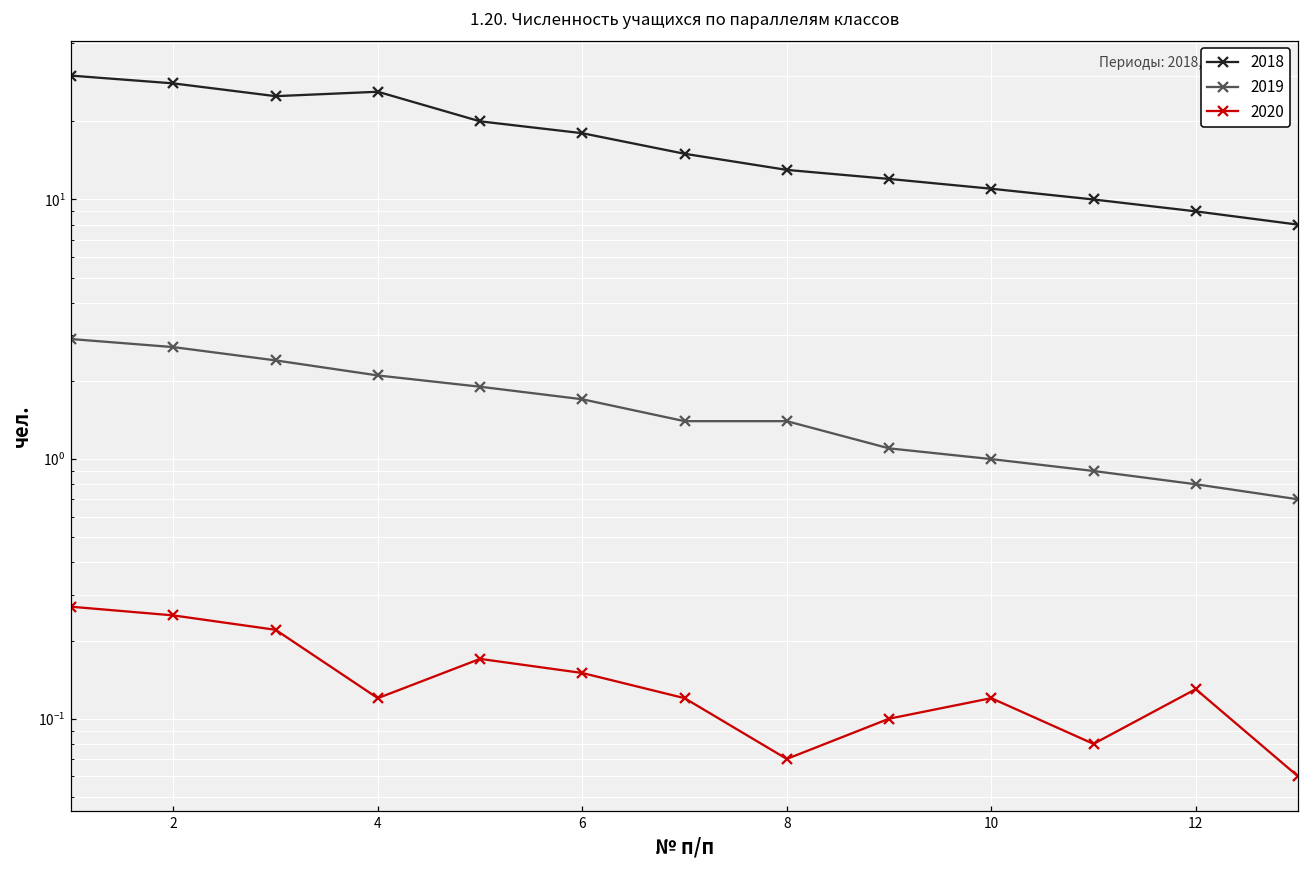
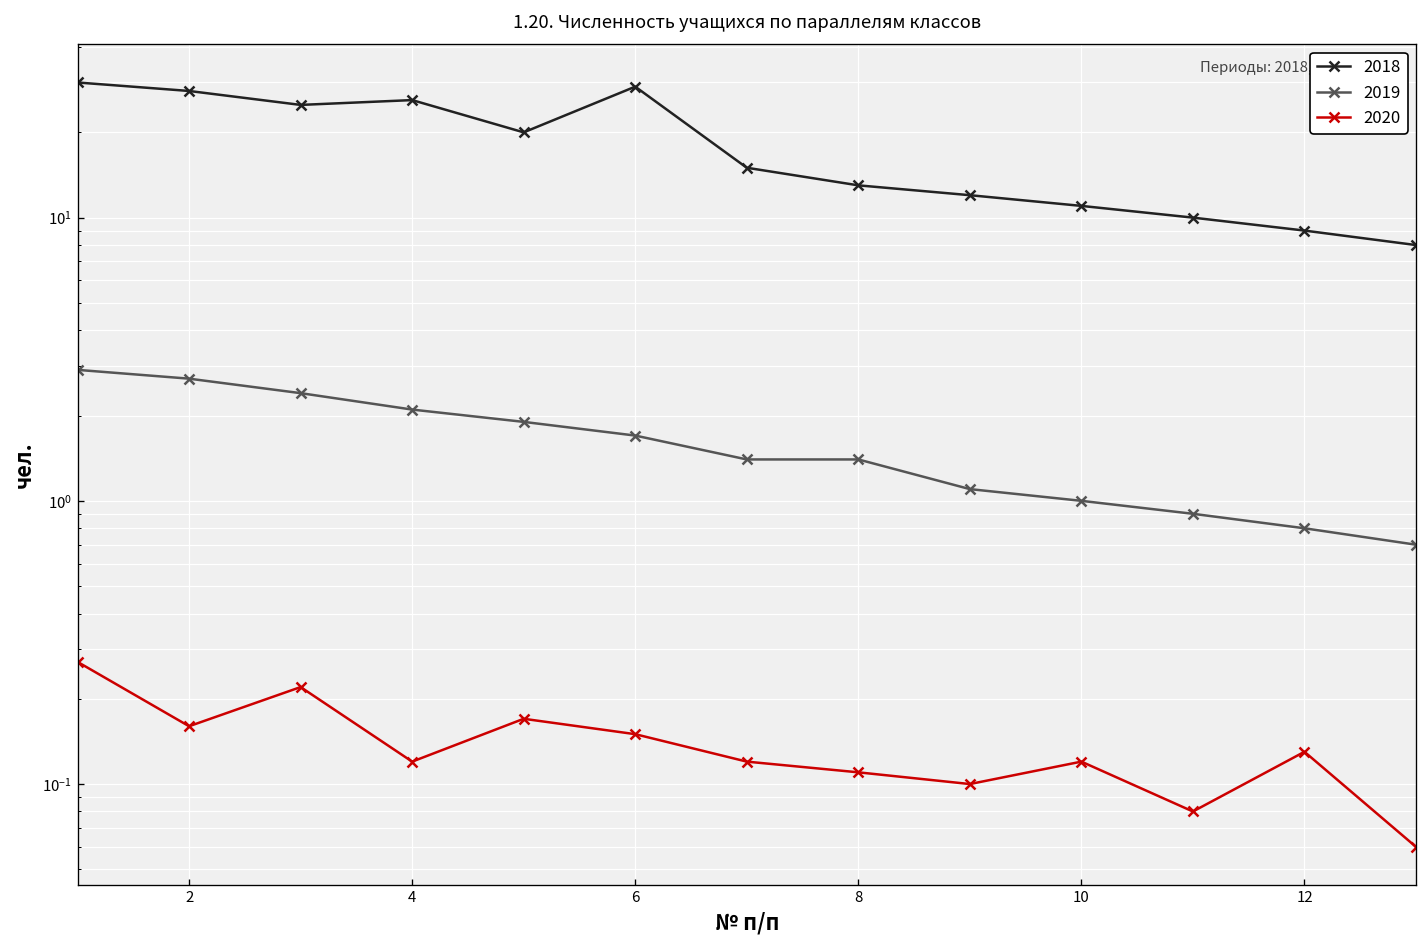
2020, 2: 0.25 -> 0.16
2018, 6: 18 -> 29
2020, 8: 0.070 -> 0.11
